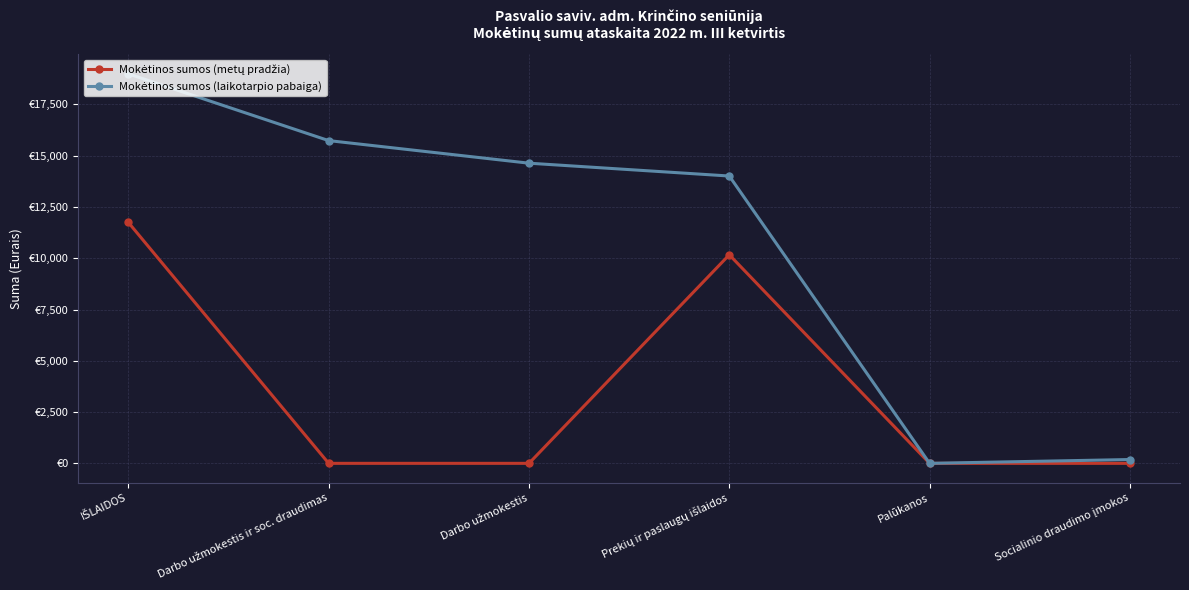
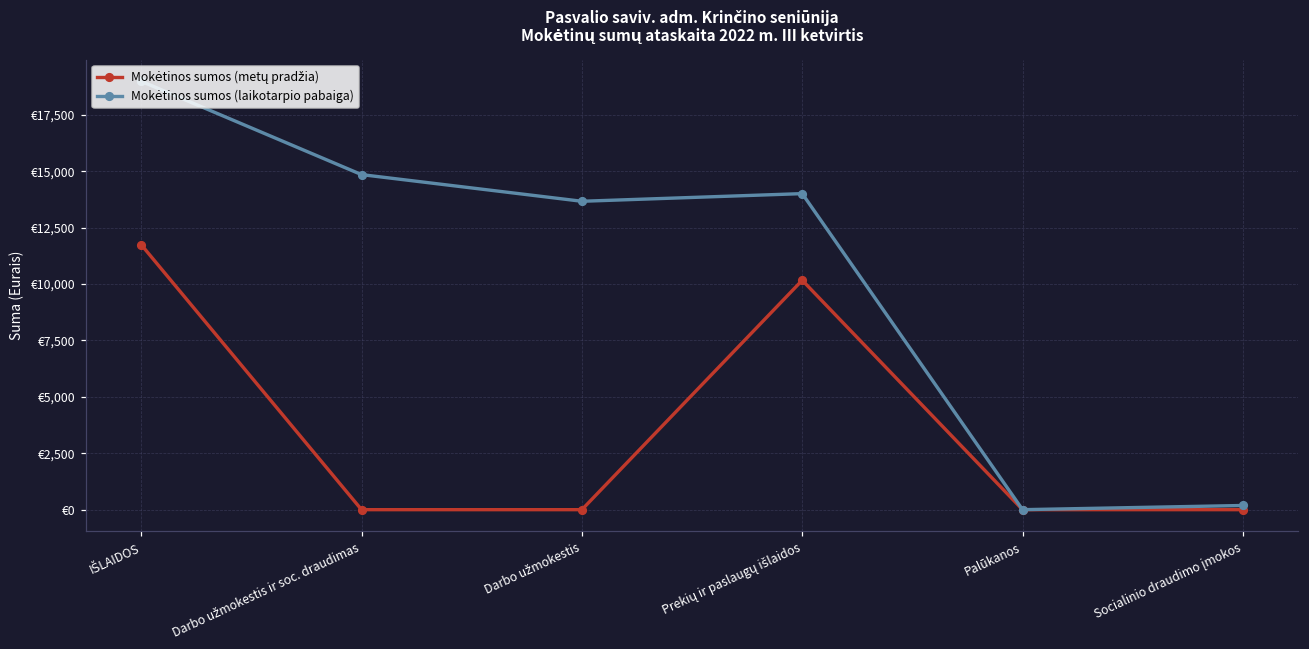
Mokėtinos sumos (laikotarpio pabaiga), Darbo užmokestis ir soc. draudimas: €15,700 -> €14,900
Mokėtinos sumos (laikotarpio pabaiga), Darbo užmokestis: €14,600 -> €13,700
